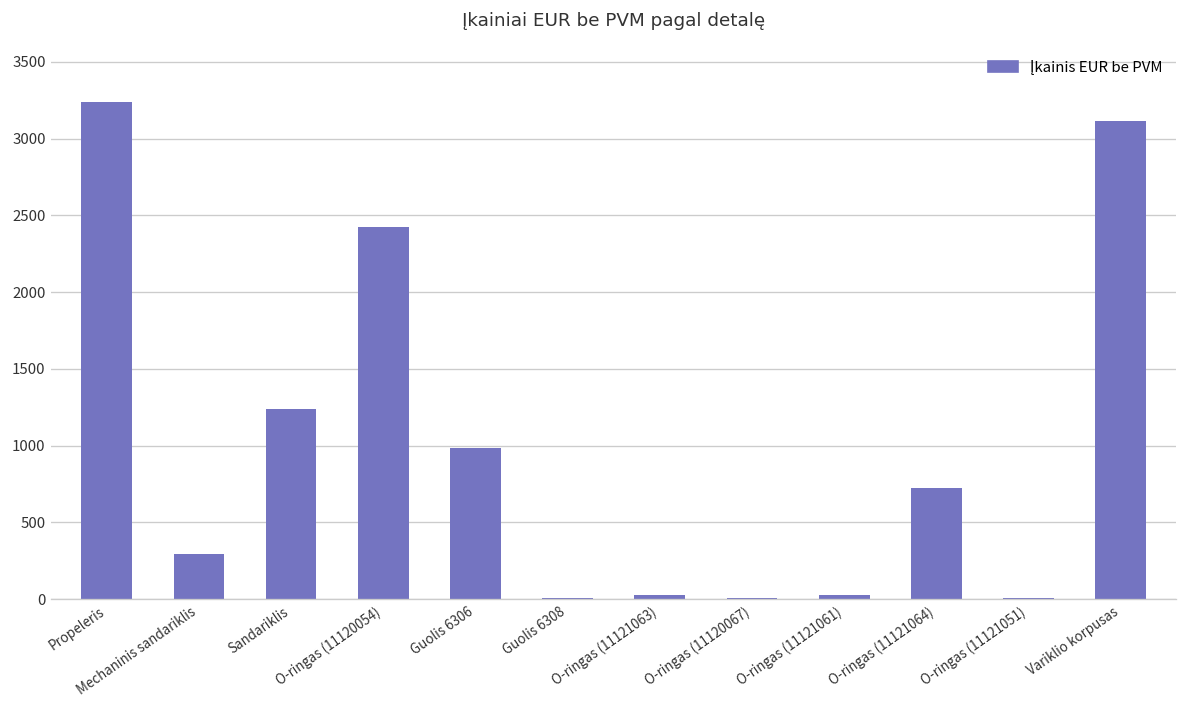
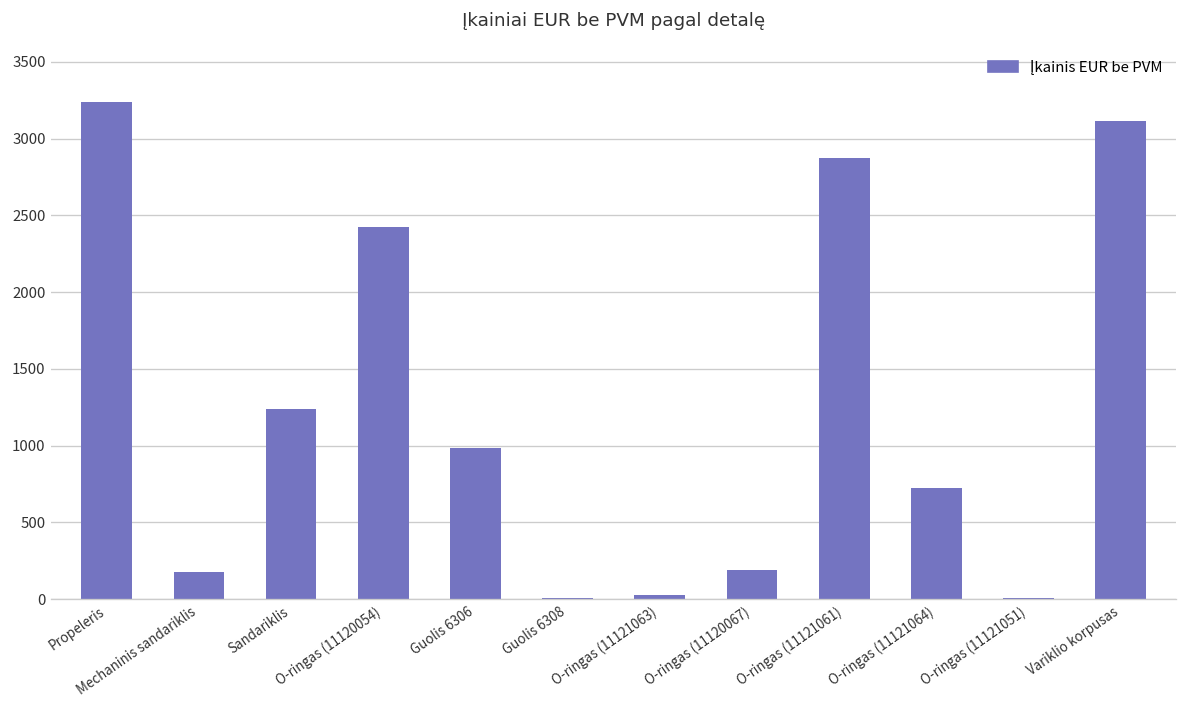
Mechaninis sandariklis: 300 -> 180
O-ringas (11120067): 10 -> 190
O-ringas (11121061): 30 -> 2870
